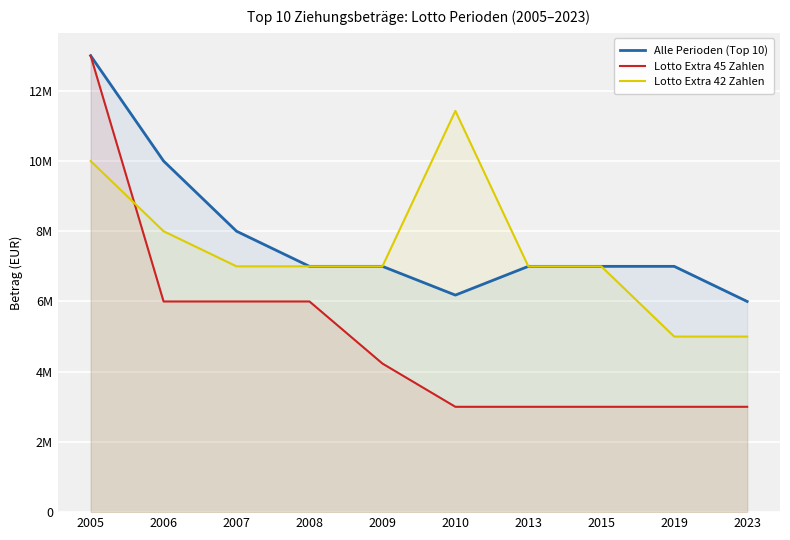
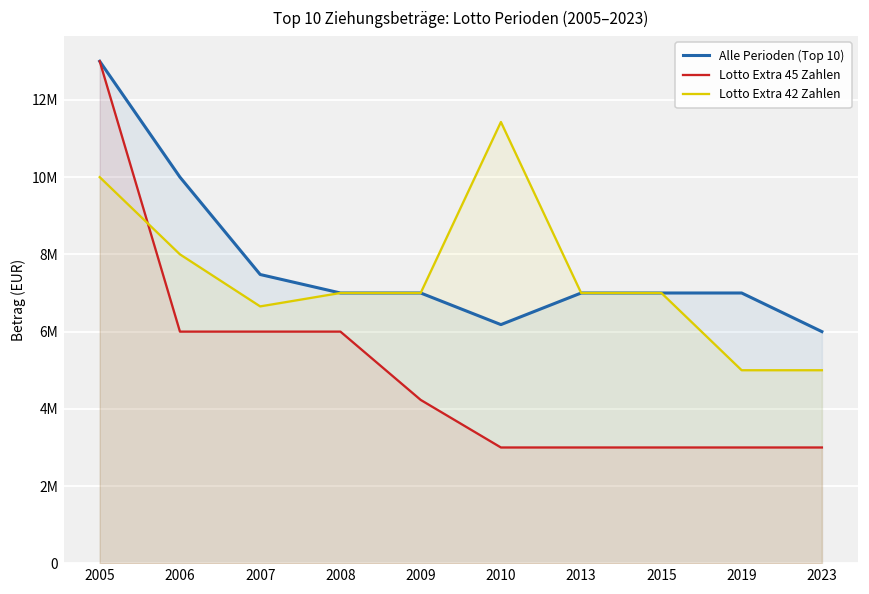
Alle Perioden (Top 10), 2007: 8000000 -> 7500000
Lotto Extra 42 Zahlen, 2007: 7000000 -> 6700000
